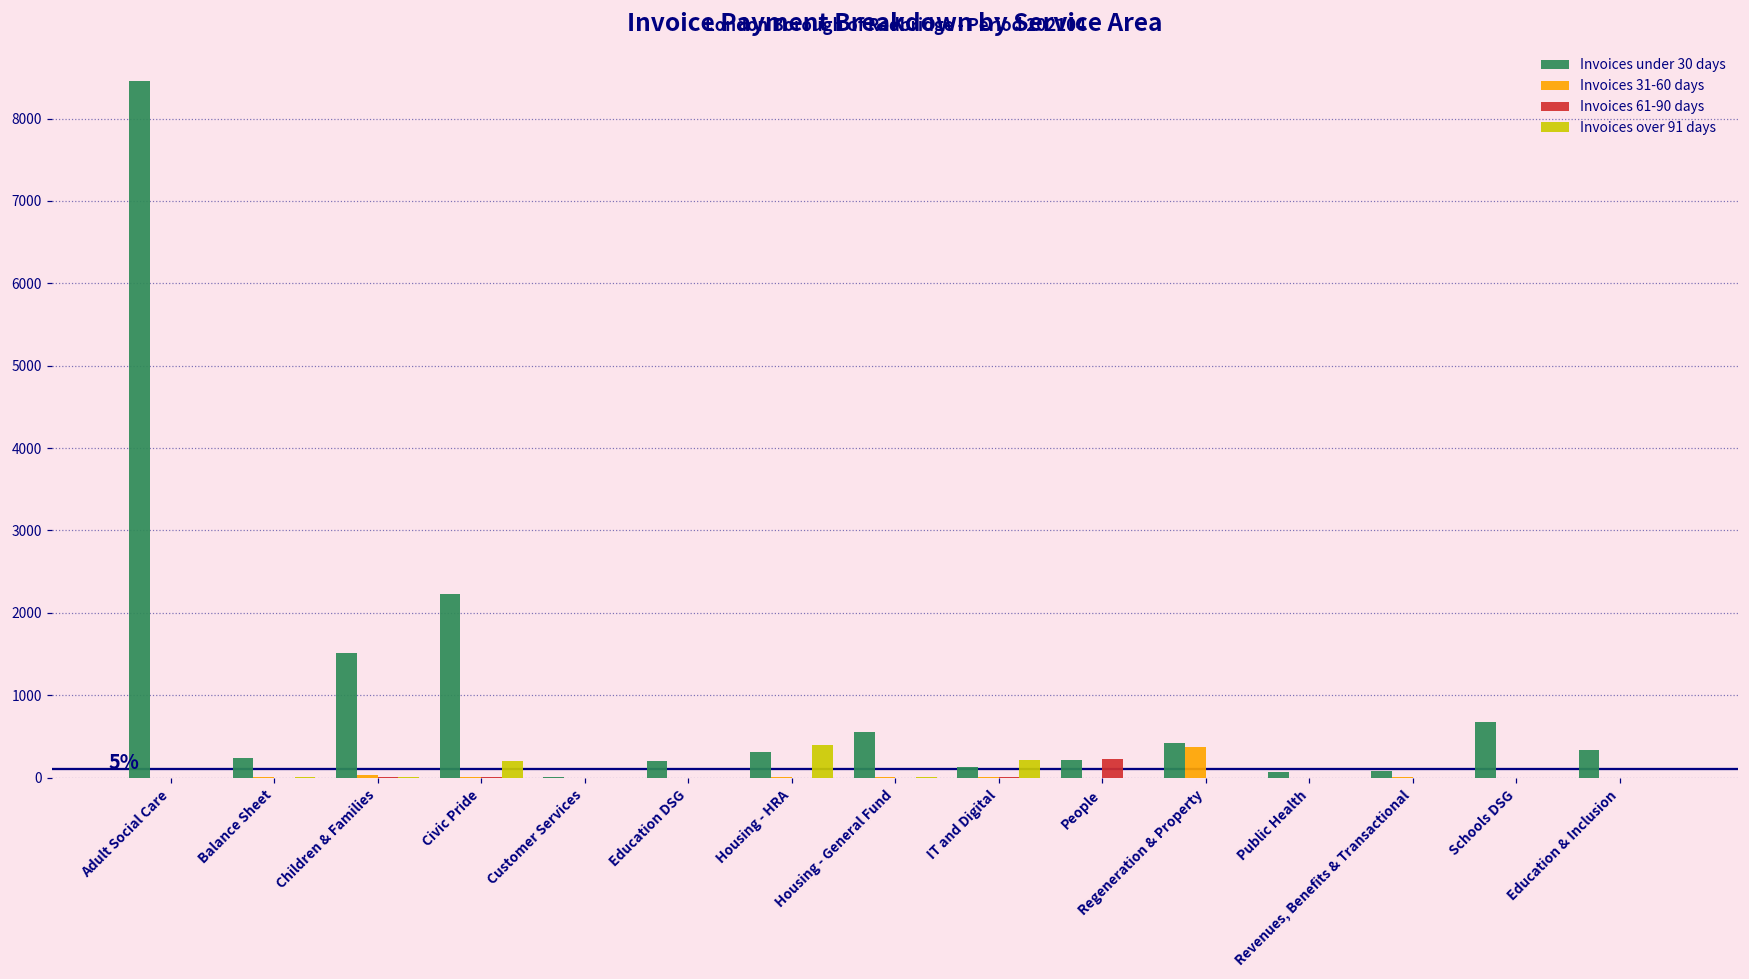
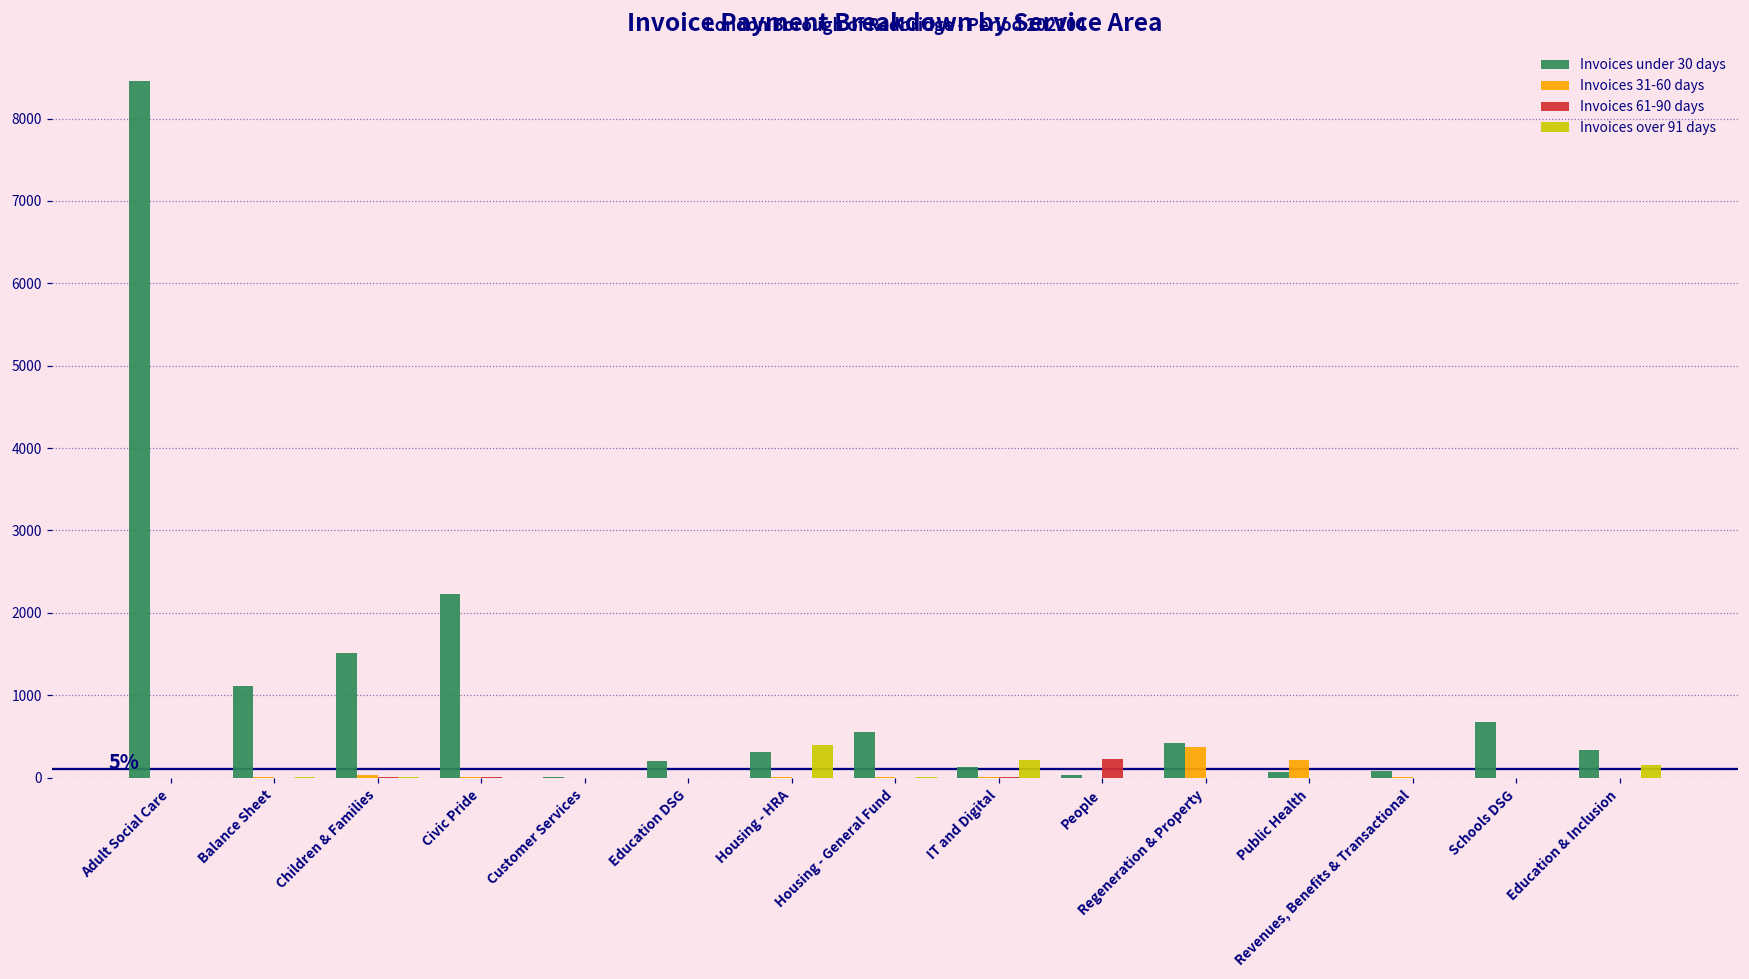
Invoices under 30 days, Balance Sheet: 200 -> 1100
Invoices over 91 days, Civic Pride: 200 -> 0
Invoices under 30 days, People: 200 -> 0
Invoices 31-60 days, Public Health: 0 -> 200
Invoices over 91 days, Education & Inclusion: 0 -> 200
